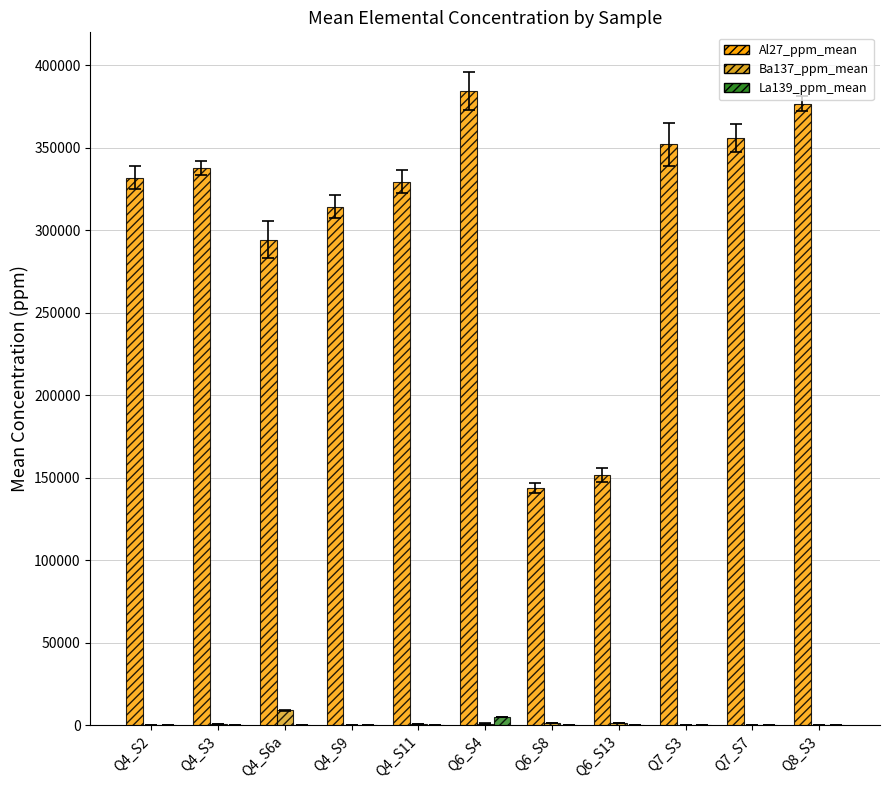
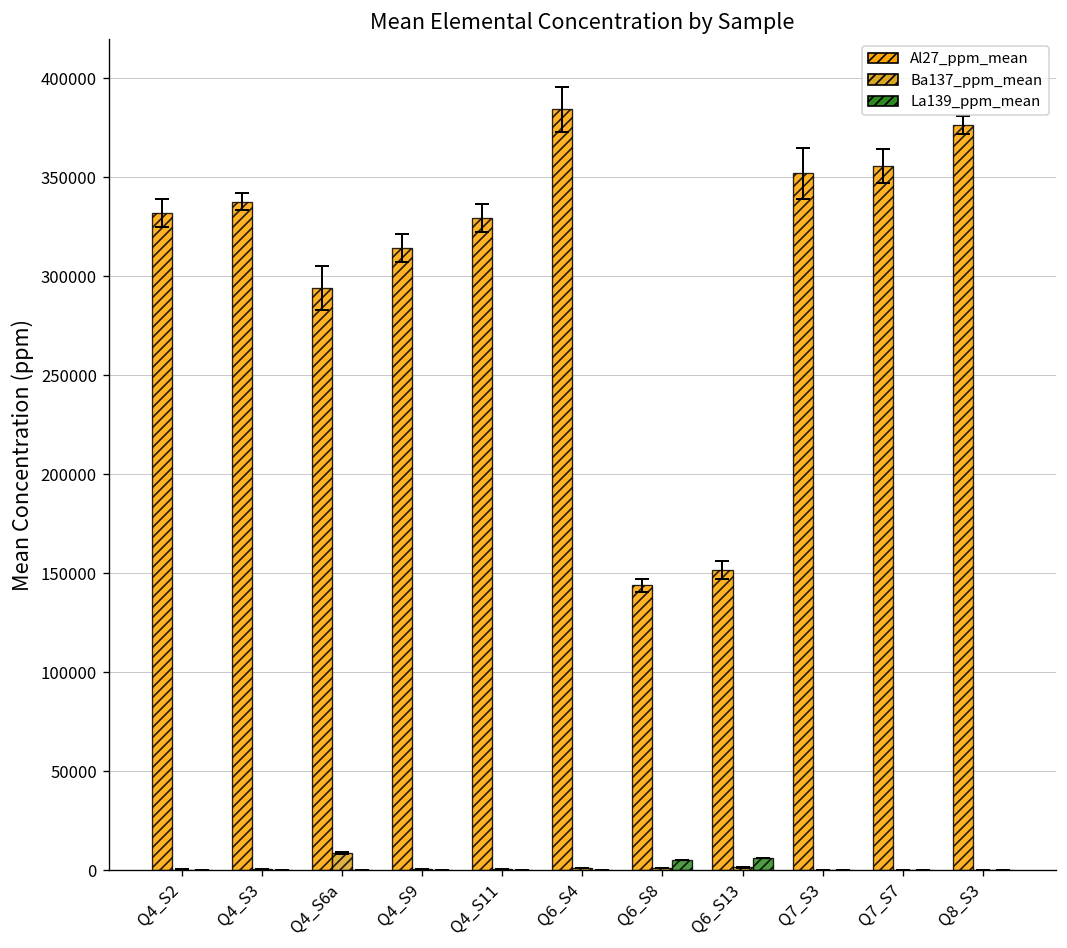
La139_ppm_mean, Q6_S4: 5000 -> 0
La139_ppm_mean, Q6_S8: 0 -> 5000
La139_ppm_mean, Q6_S13: 0 -> 6000
